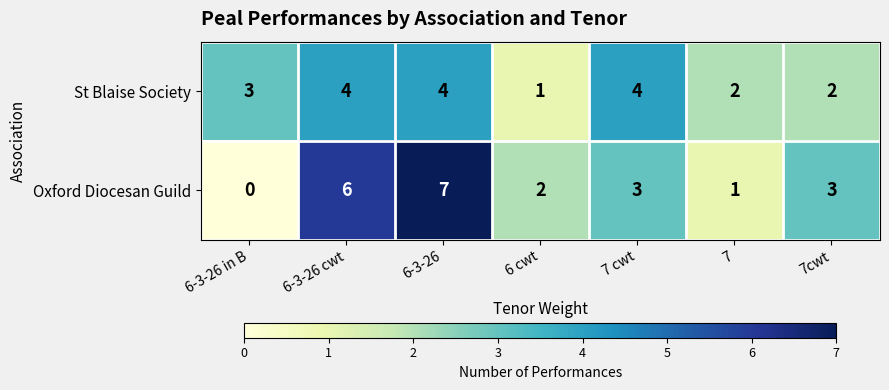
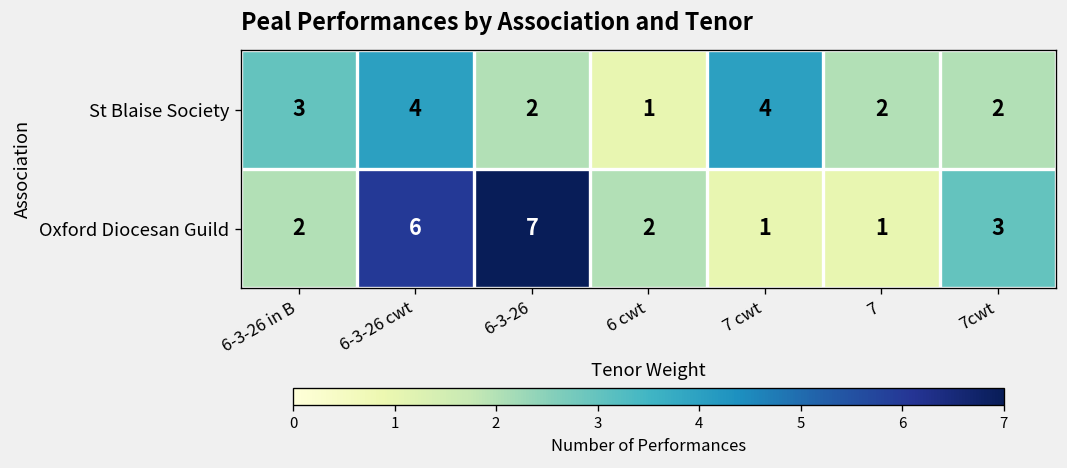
St Blaise Society, 6-3-26: 4 -> 2
Oxford Diocesan Guild, 6-3-26 in B: 0 -> 2
Oxford Diocesan Guild, 7 cwt: 3 -> 1
